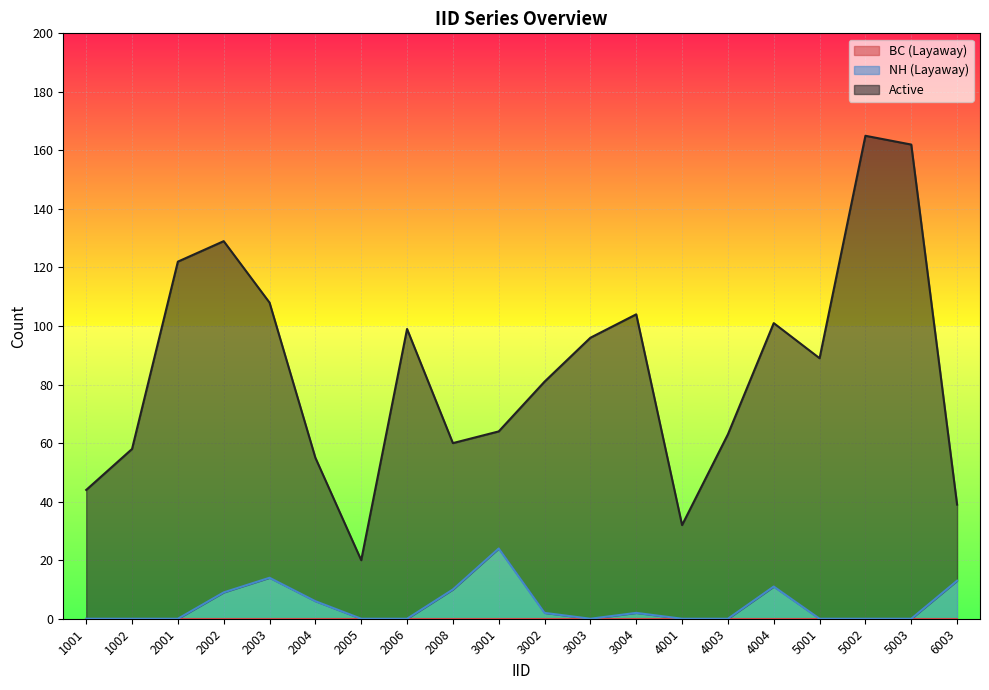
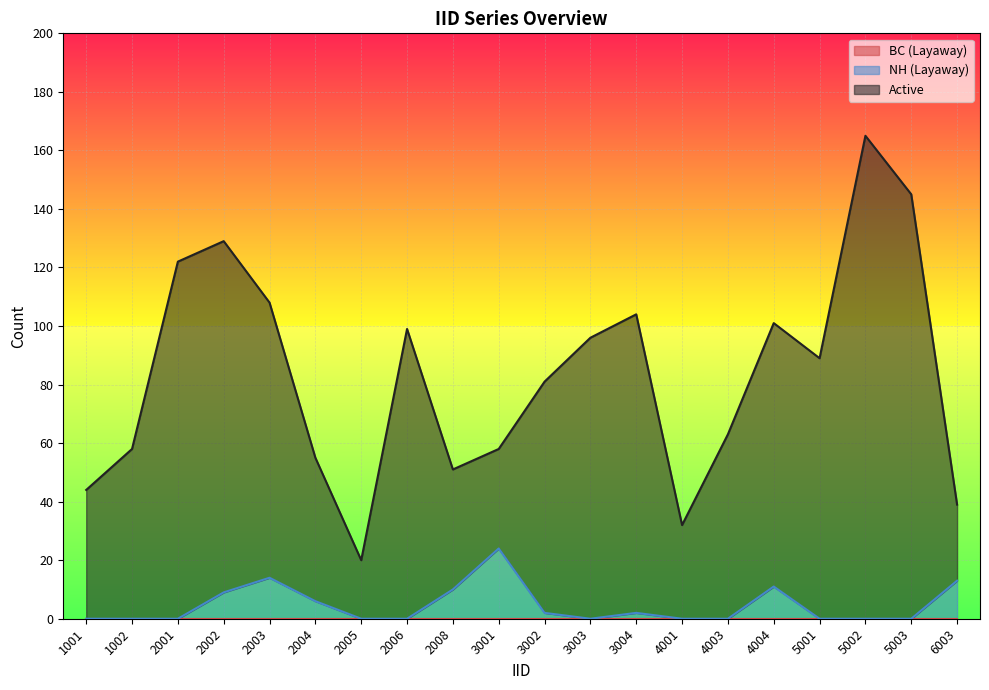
Active, 2008: 50 -> 41
Active, 3001: 40 -> 34
Active, 5003: 162 -> 145
